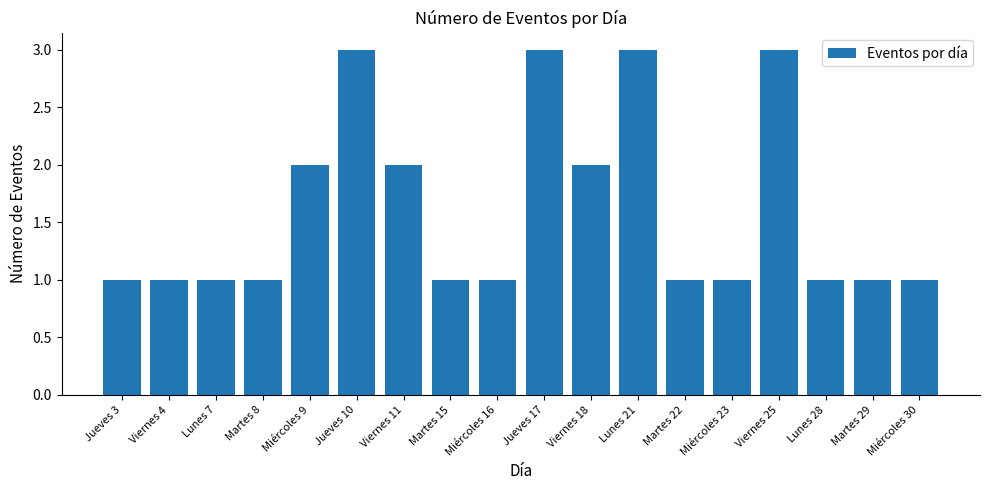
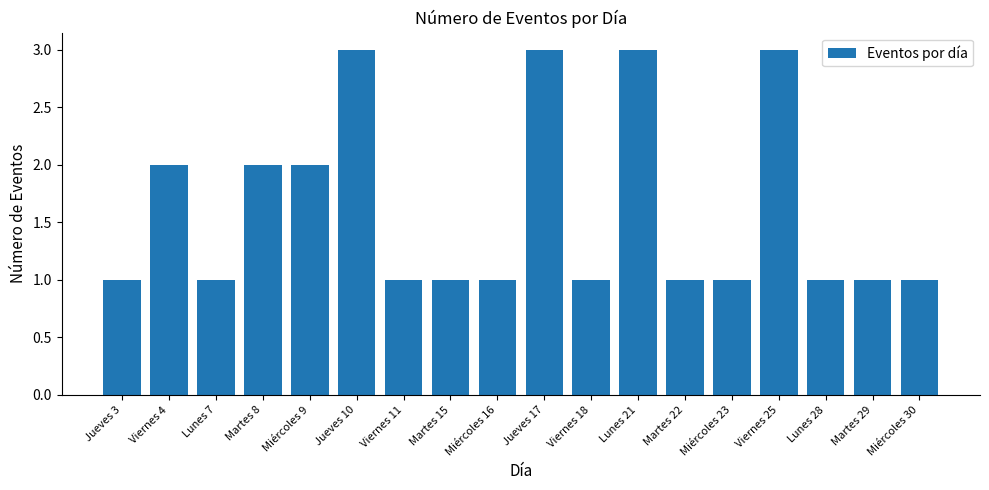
Viernes 4: 1 -> 2
Martes 8: 1 -> 2
Viernes 11: 2 -> 1
Viernes 18: 2 -> 1
